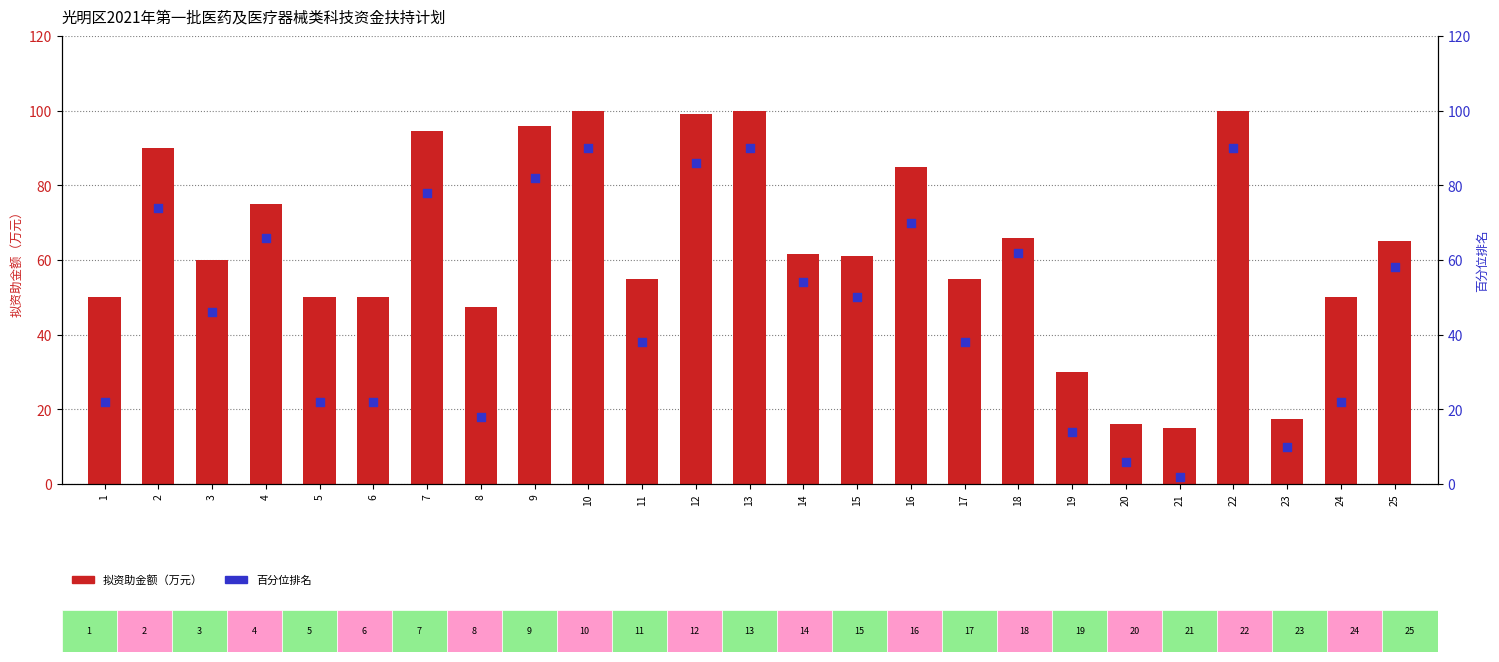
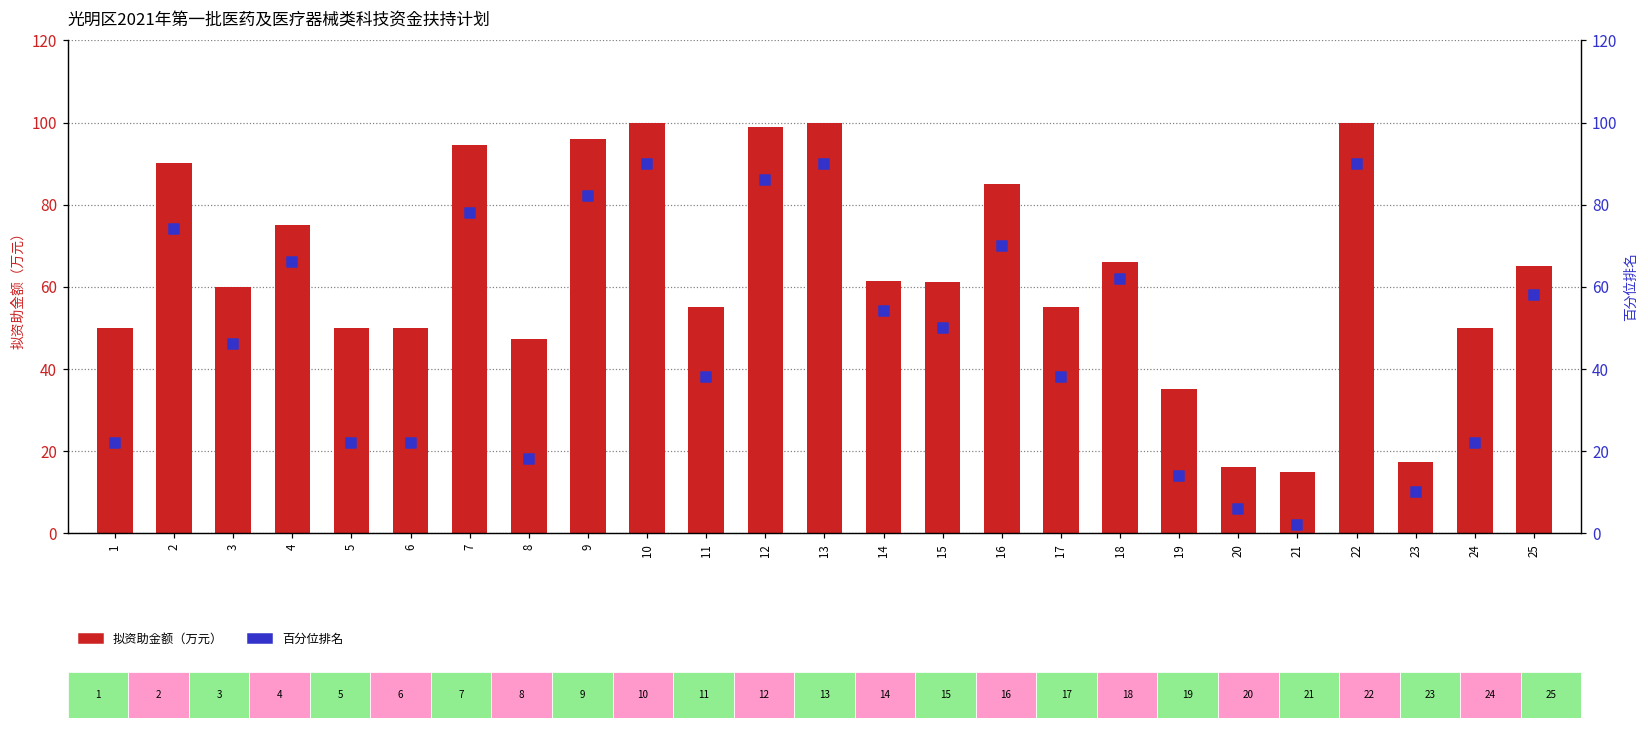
拟资助金额（万元）, 19: 30 -> 35
